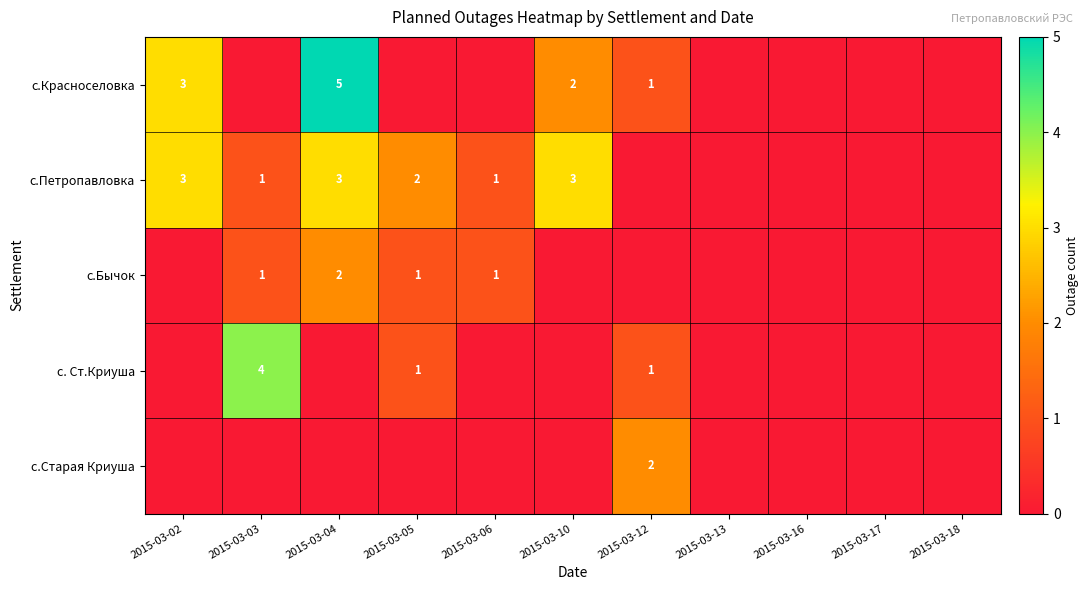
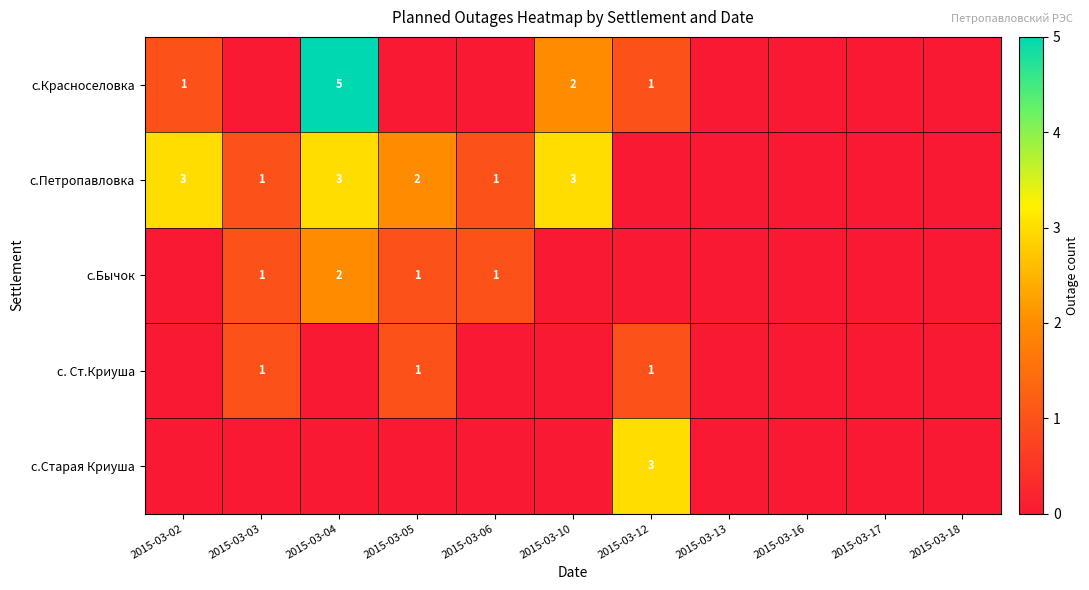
с.Красноселовка, 2015-03-02: 3 -> 1
с. Ст.Криуша, 2015-03-03: 4 -> 1
с.Старая Криуша, 2015-03-12: 2 -> 3
